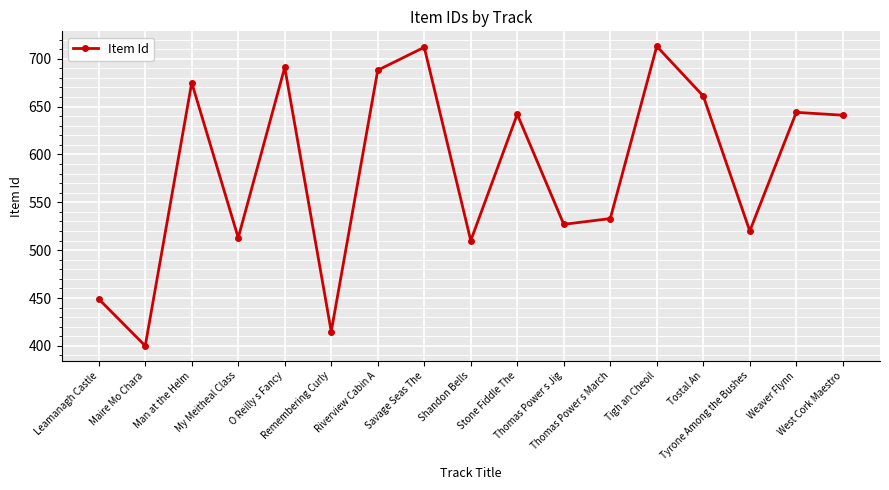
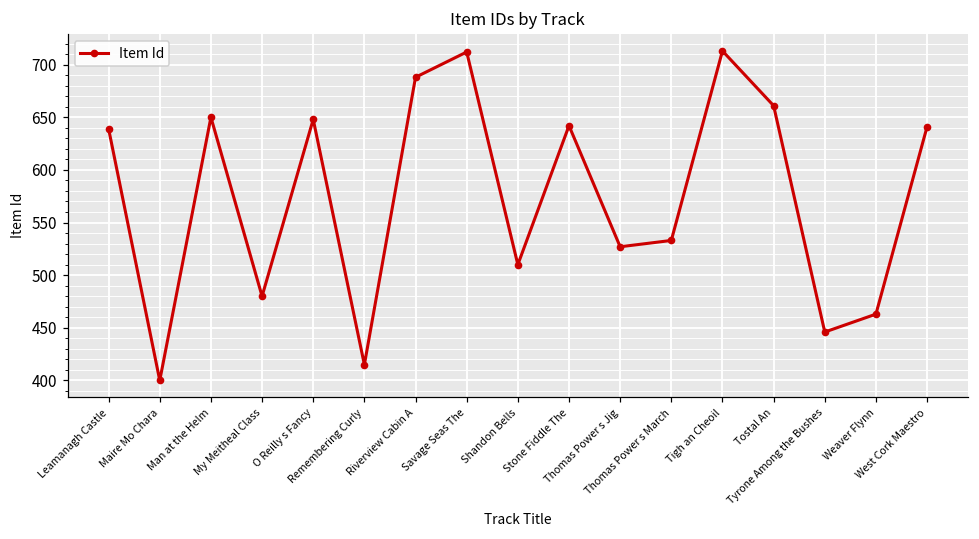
Leamanagh Castle: 450 -> 640
Man at the Helm: 680 -> 650
My Meitheal Class: 510 -> 480
O Reilly s Fancy: 690 -> 650
Tyrone Among the Bushes: 520 -> 450
Weaver Flynn: 640 -> 460
